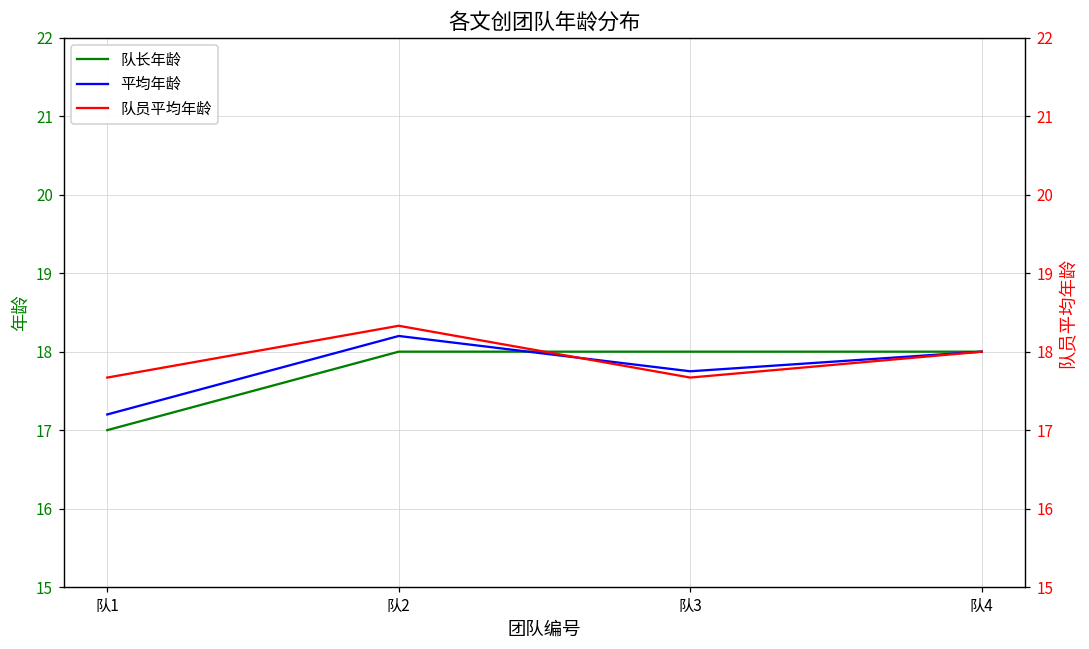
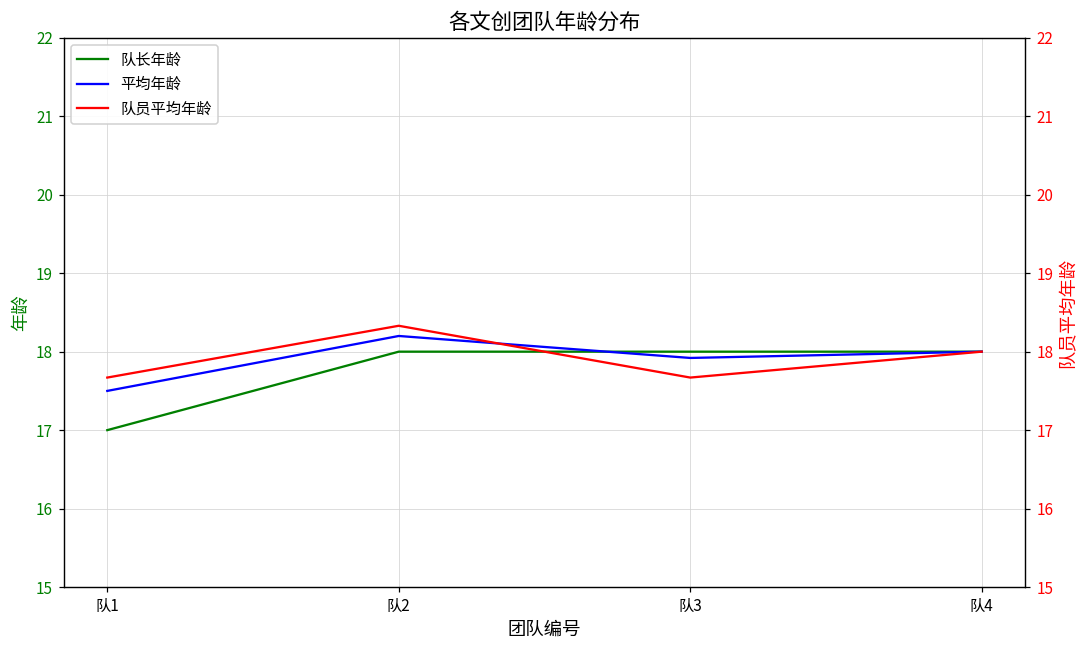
平均年龄, 队1: 17.2 -> 17.5
平均年龄, 队3: 17.8 -> 17.9
